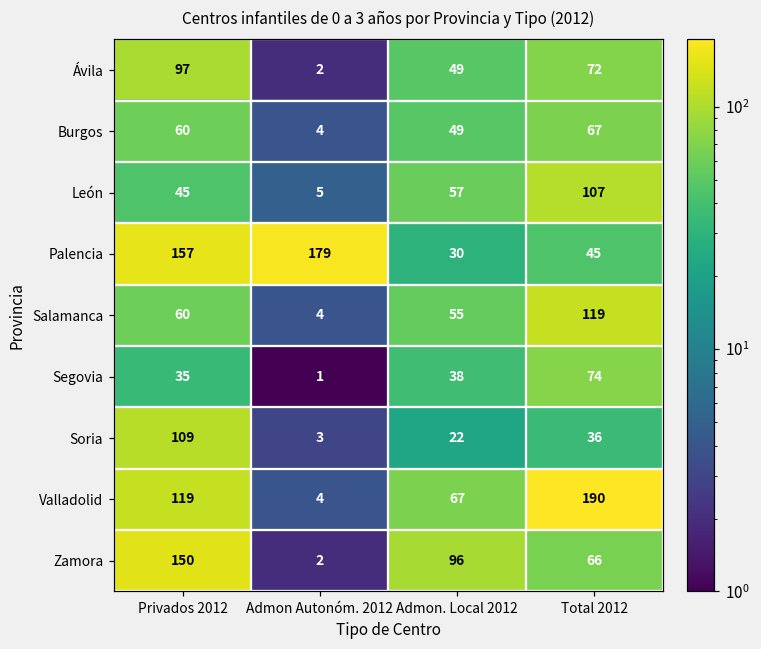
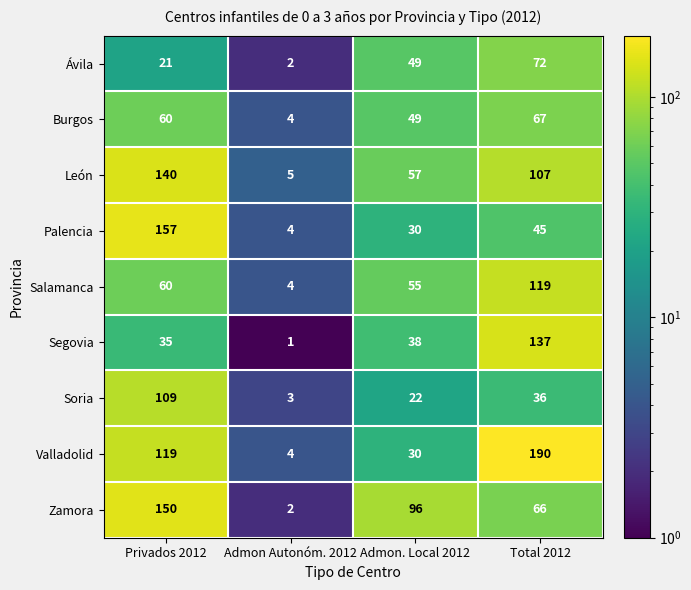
Ávila, Privados 2012: 97 -> 21
León, Privados 2012: 45 -> 140
Palencia, Admon Autonóm. 2012: 179 -> 4
Segovia, Total 2012: 74 -> 137
Valladolid, Admon. Local 2012: 67 -> 30
